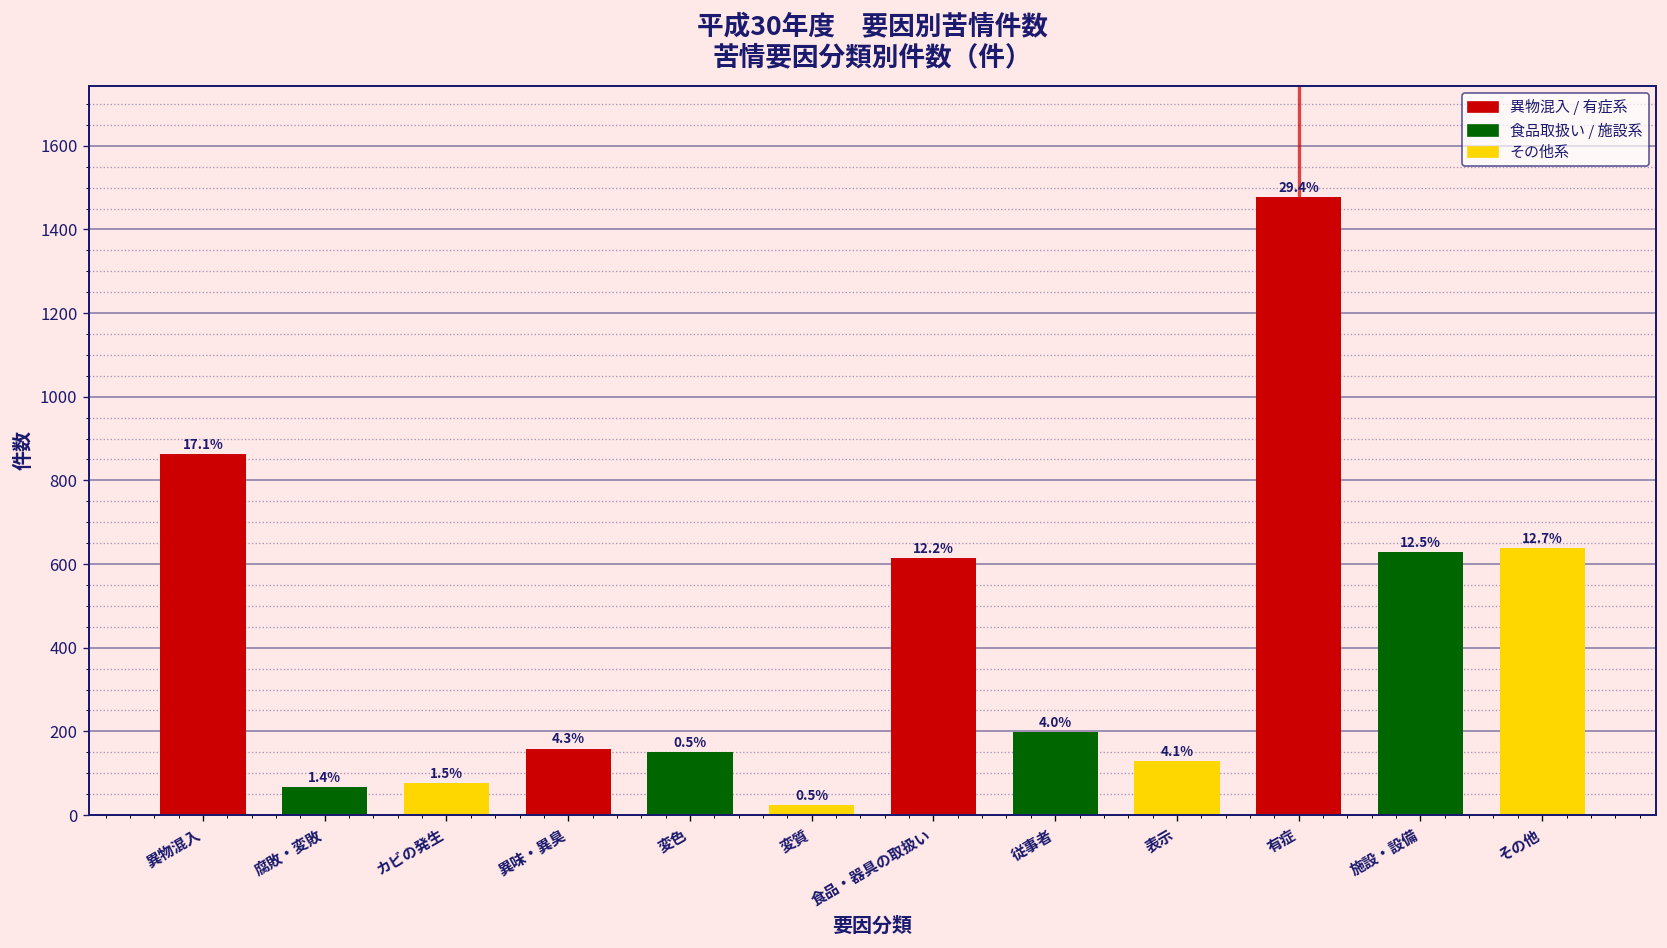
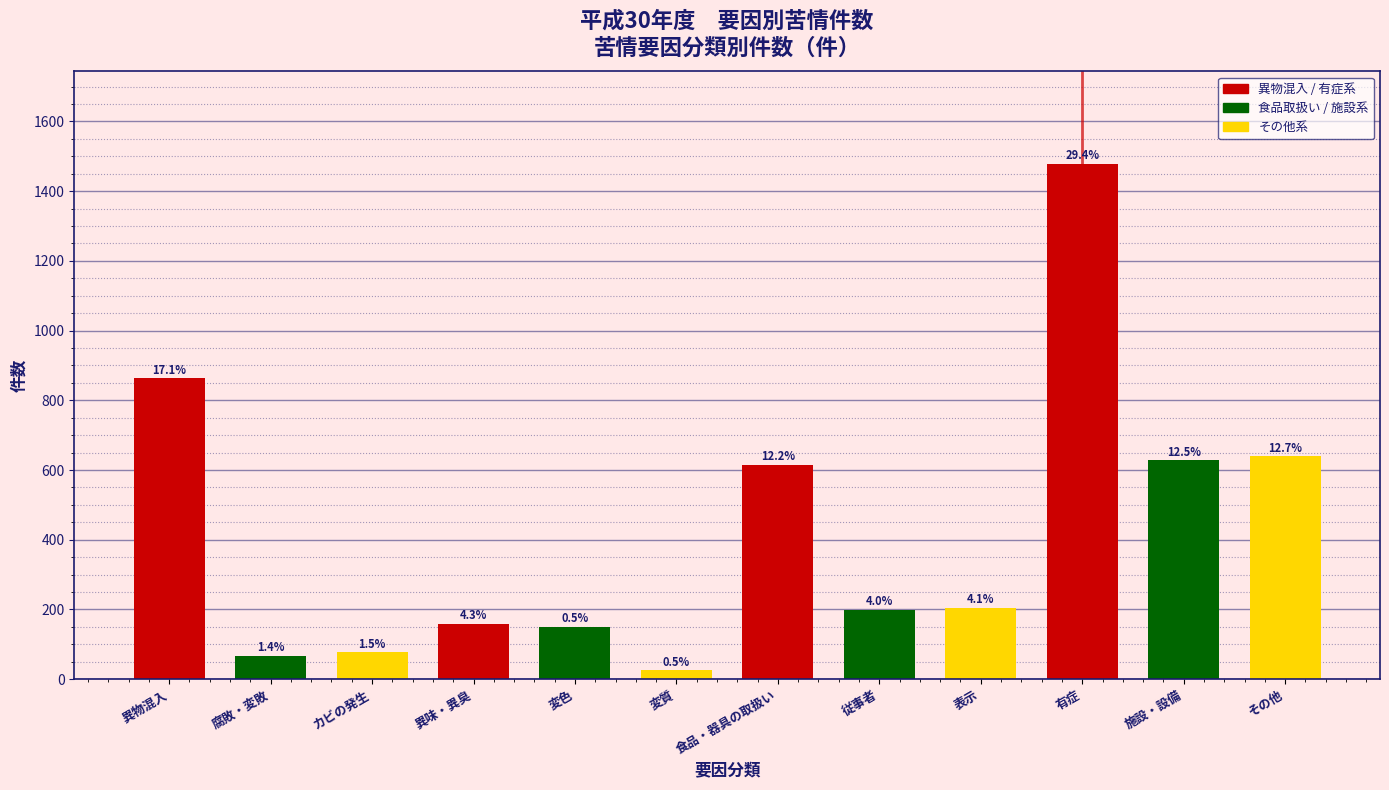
表示: 130 -> 210
